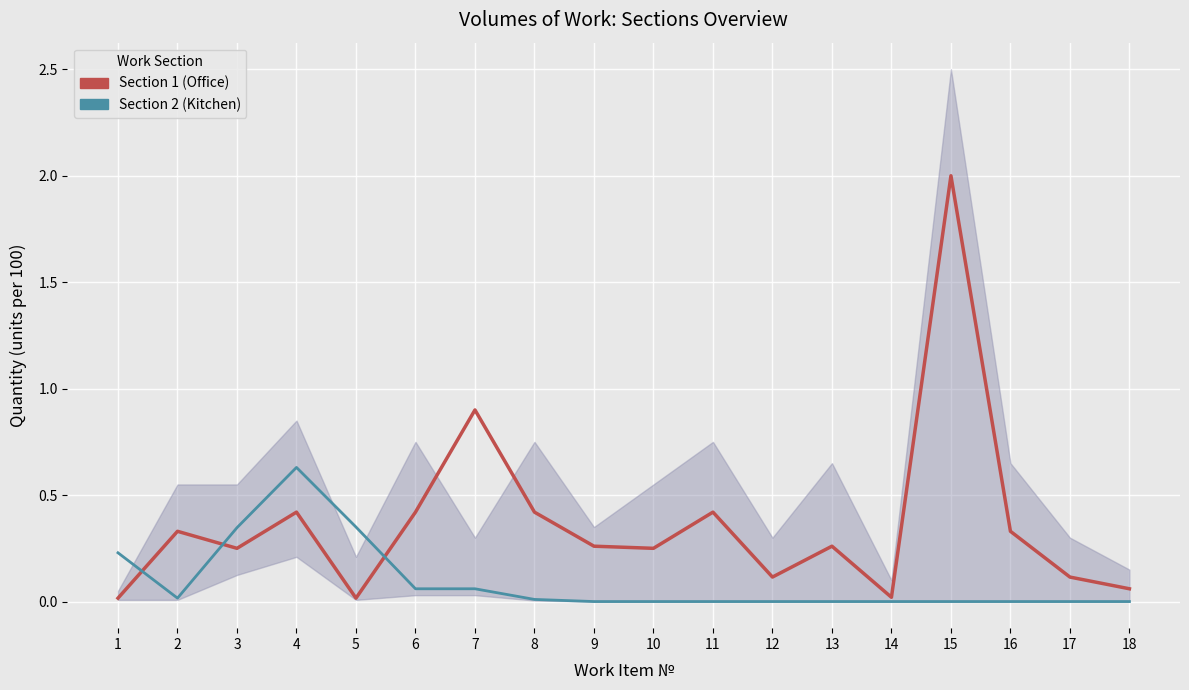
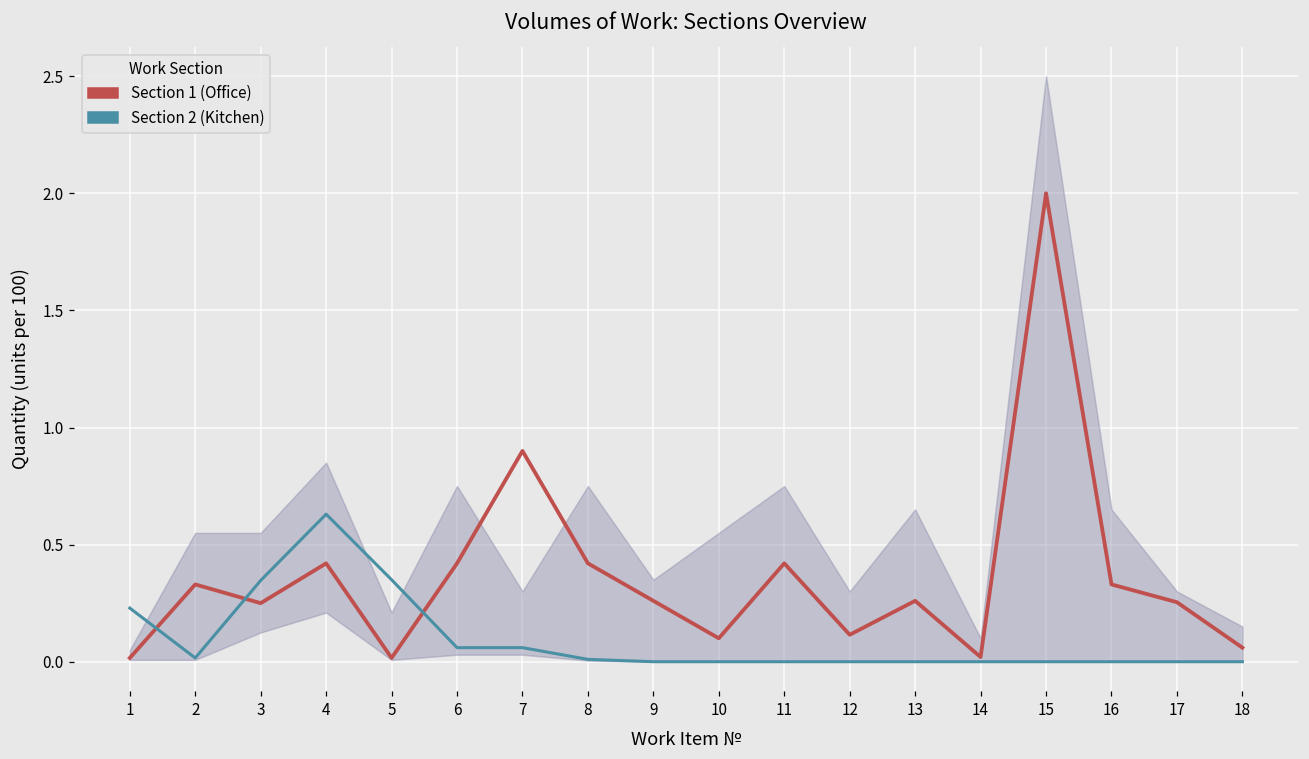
Section 1 (Office), 10: 0.25 -> 0.10
Section 1 (Office), 17: 0.12 -> 0.25
